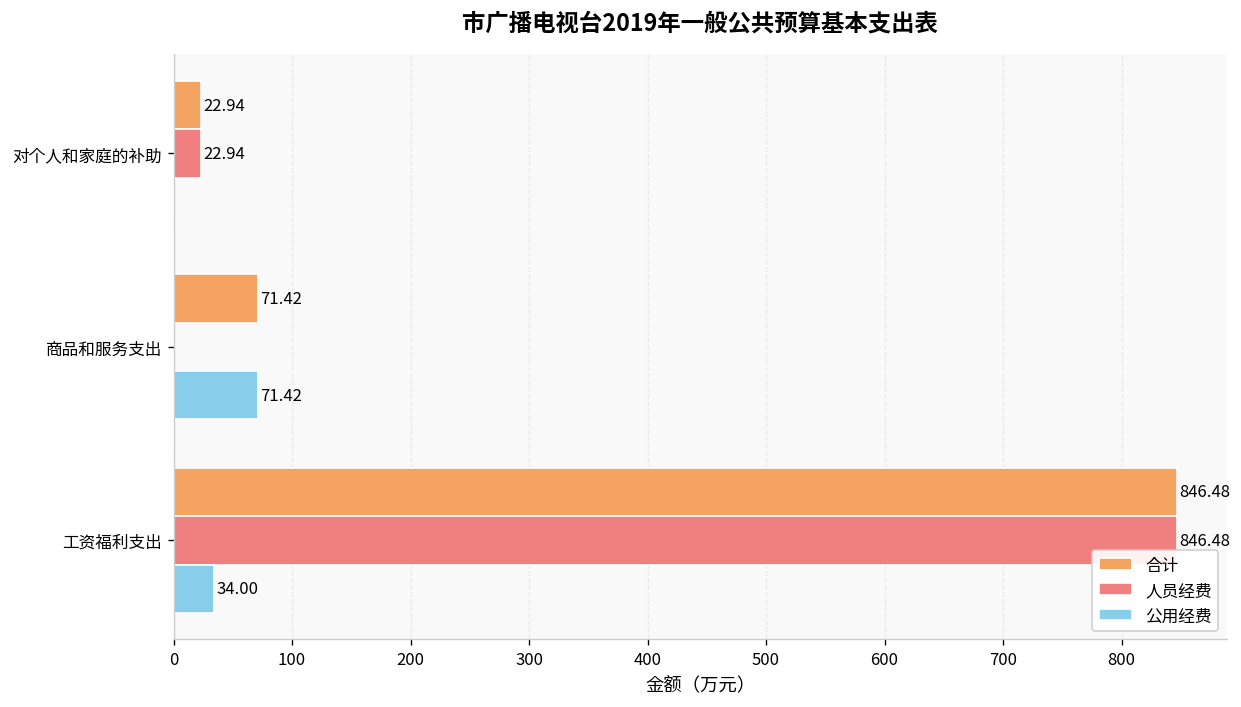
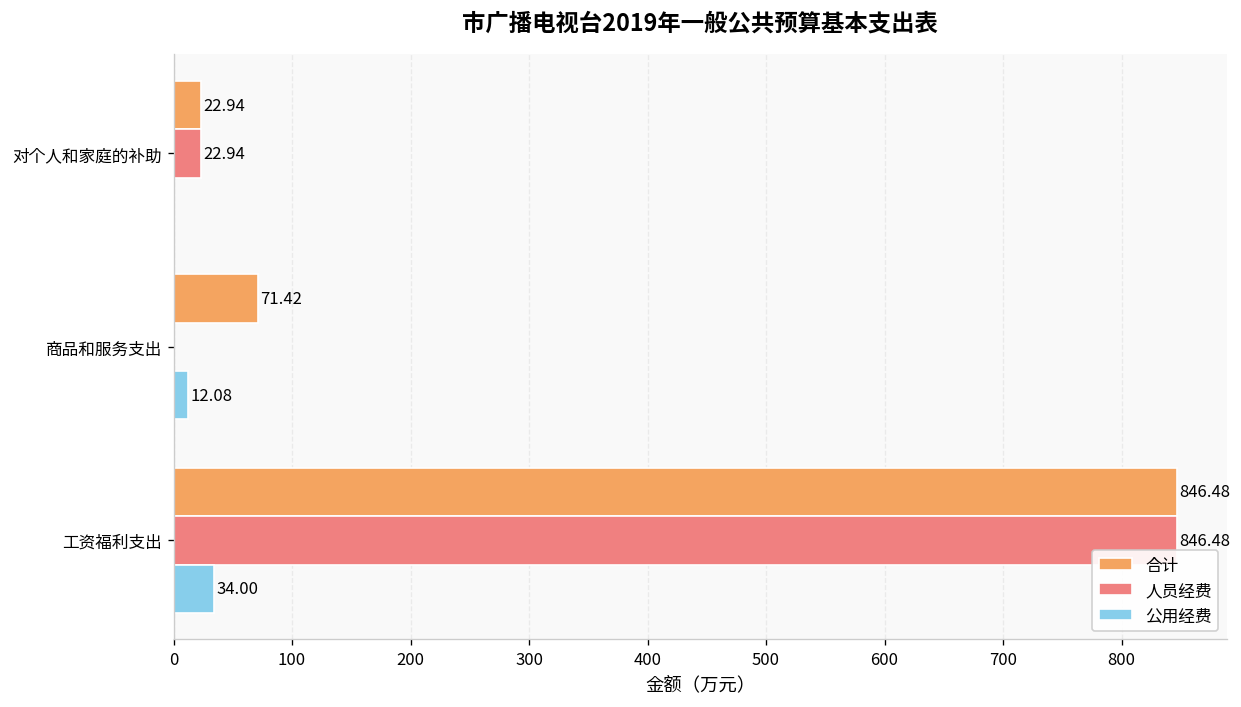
公用经费, 商品和服务支出: 71.42 -> 12.08
